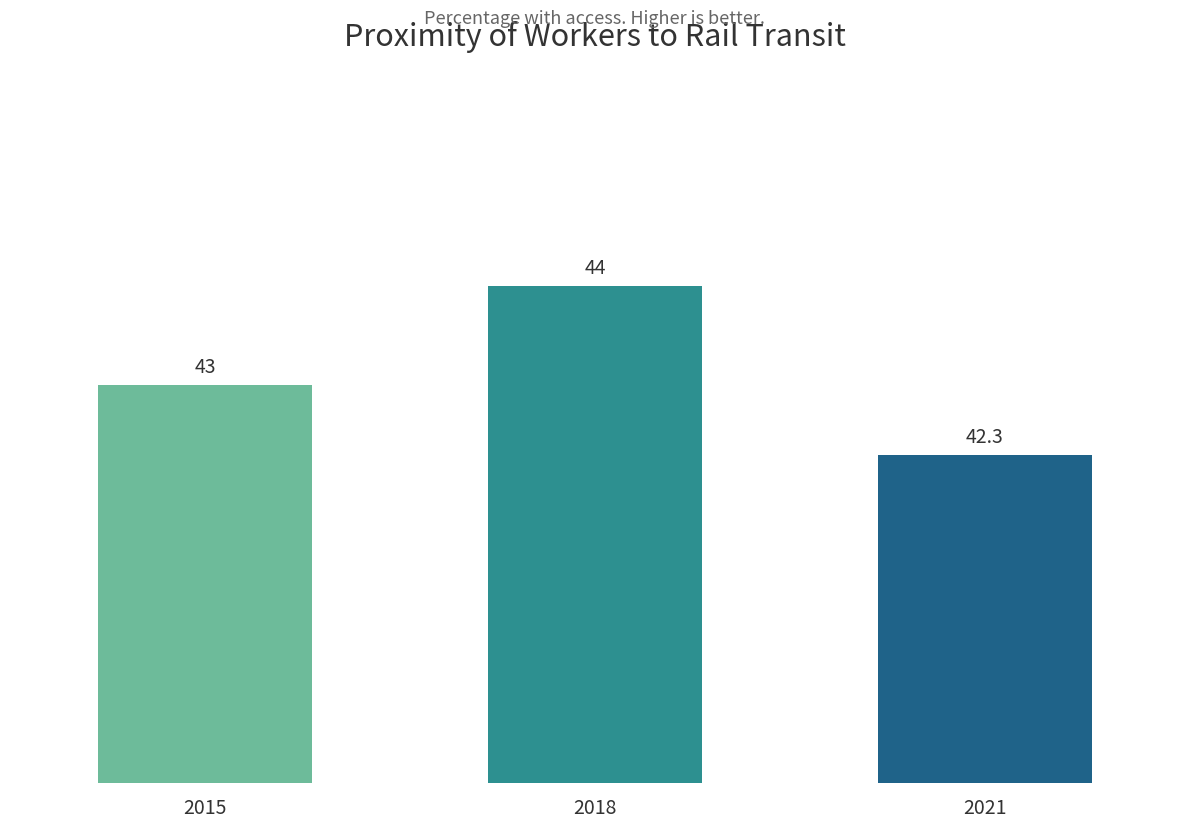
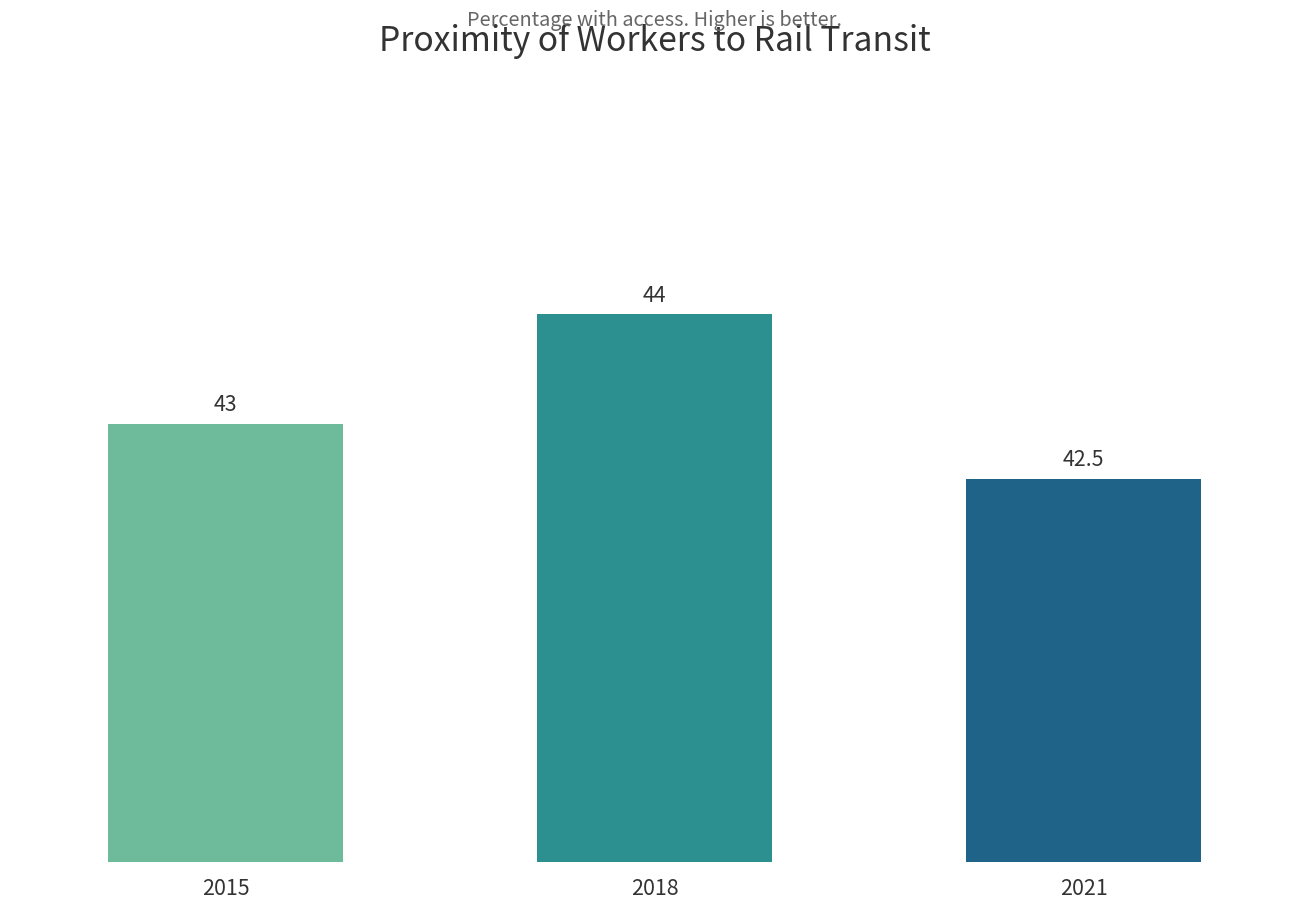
2021: 42.3 -> 42.5
